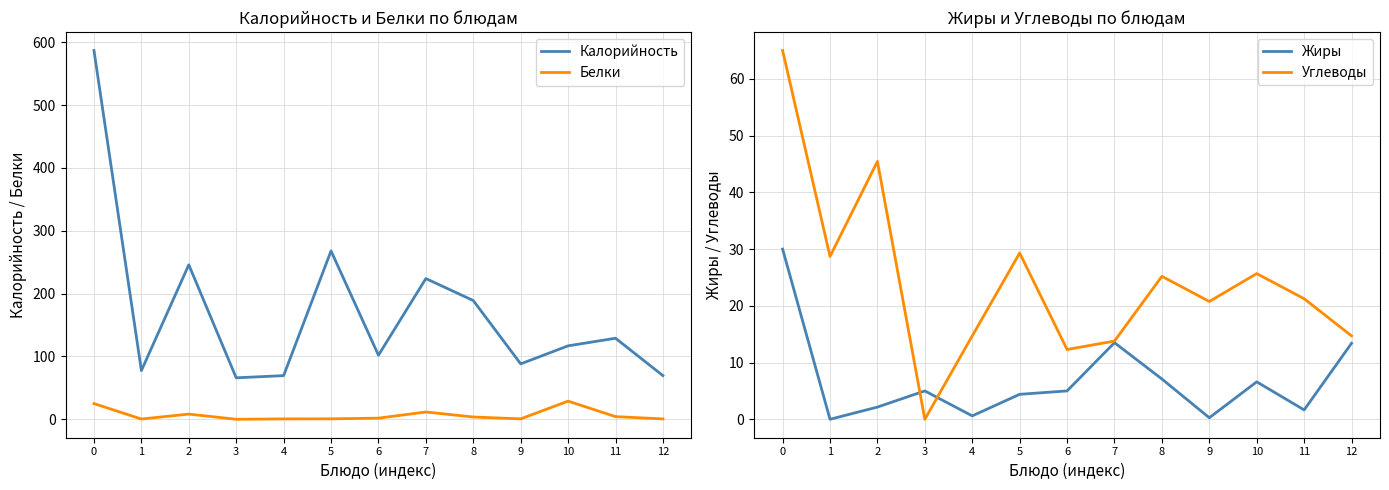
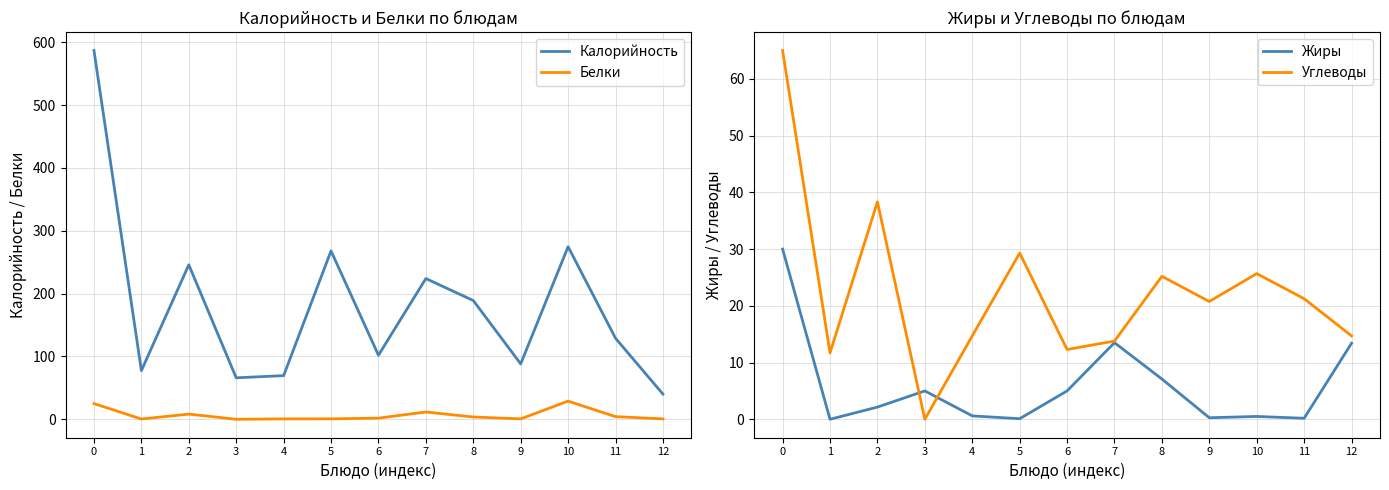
Калорийность и Белки по блюдам, Калорийность, 10: 120 -> 270
Калорийность и Белки по блюдам, Калорийность, 12: 70 -> 40
Жиры и Углеводы по блюдам, Углеводы, 1: 29 -> 12
Жиры и Углеводы по блюдам, Углеводы, 2: 45 -> 38
Жиры и Углеводы по блюдам, Жиры, 5: 4 -> 0
Жиры и Углеводы по блюдам, Жиры, 10: 7 -> 1
Жиры и Углеводы по блюдам, Жиры, 11: 2 -> 0
